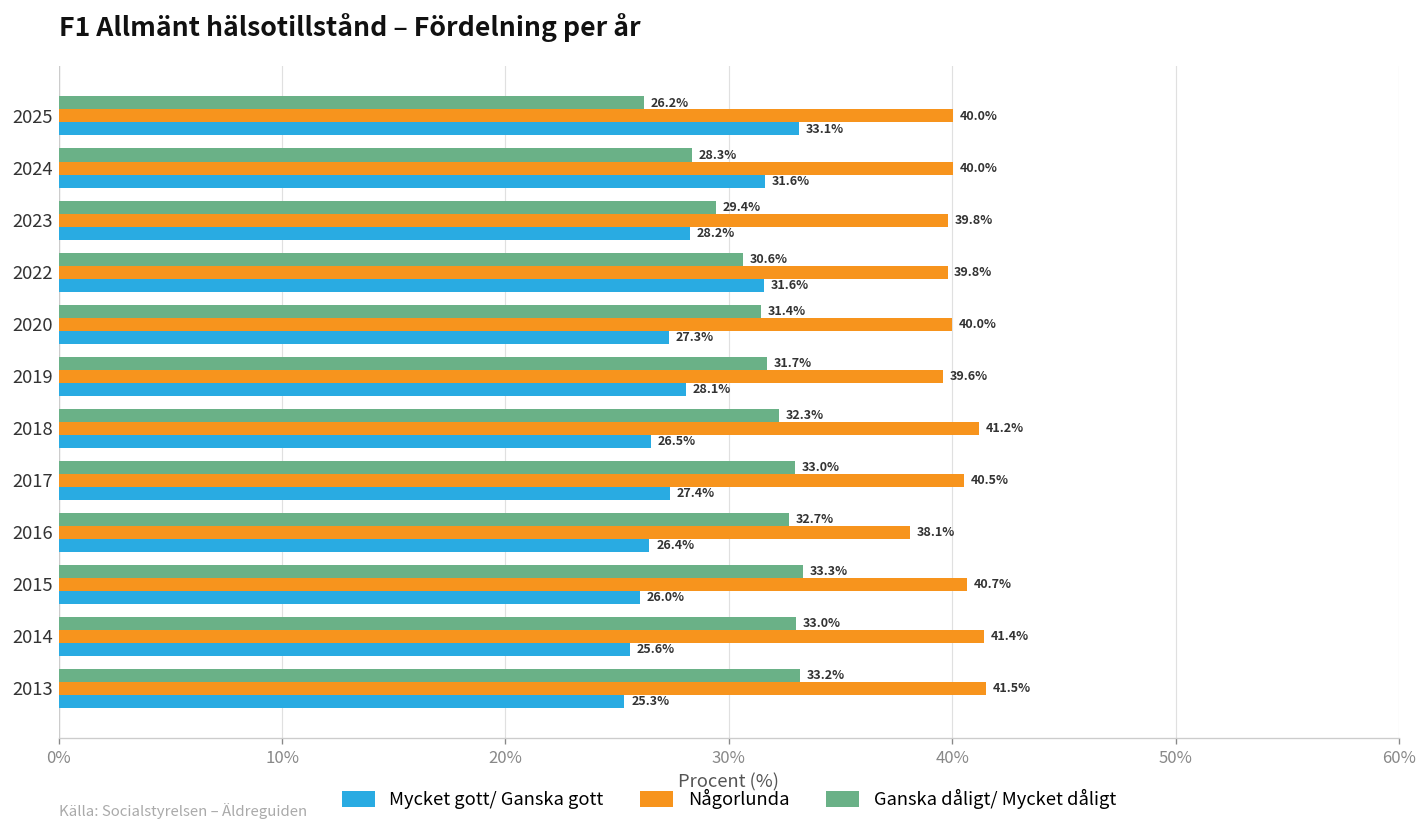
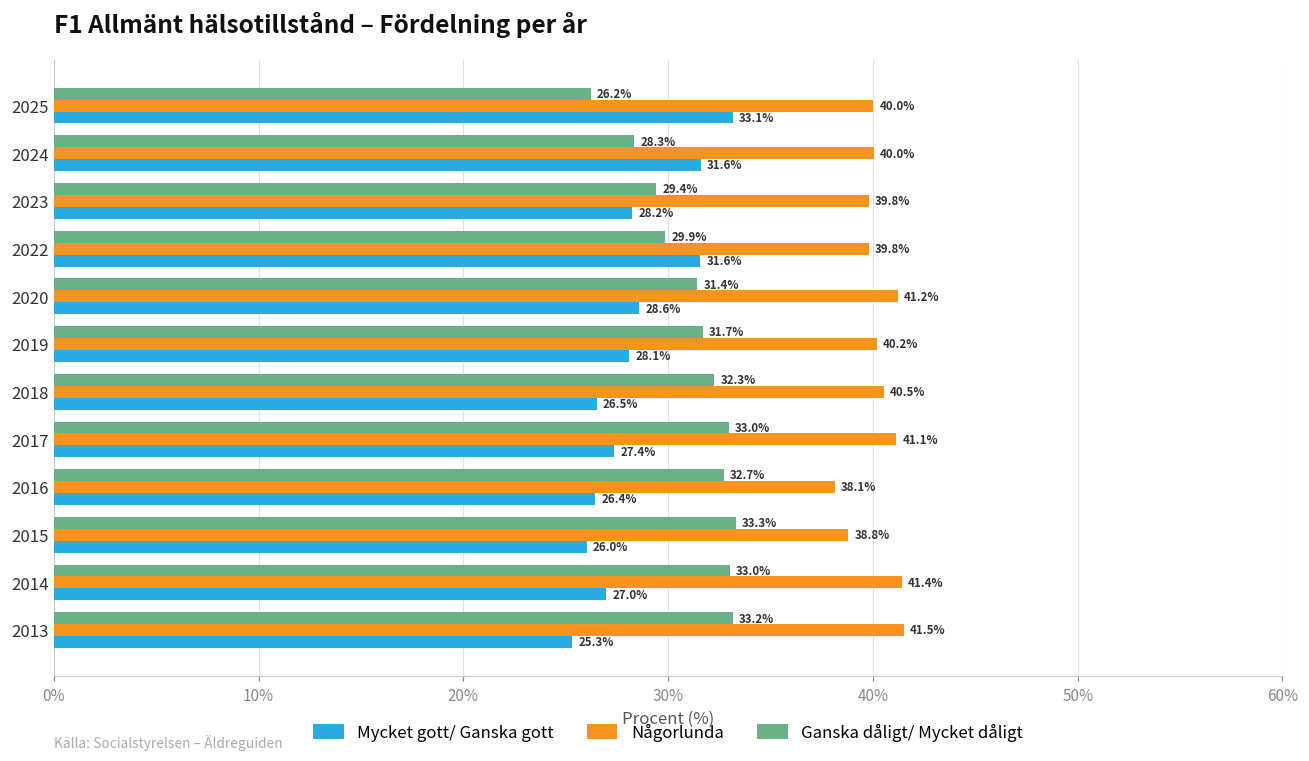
Ganska dåligt/ Mycket dåligt, 2022: 30.6% -> 29.9%
Någorlunda, 2020: 40.0% -> 41.2%
Mycket gott/ Ganska gott, 2020: 27.3% -> 28.6%
Någorlunda, 2019: 39.6% -> 40.2%
Någorlunda, 2018: 41.2% -> 40.5%
Någorlunda, 2017: 40.5% -> 41.1%
Någorlunda, 2015: 40.7% -> 38.8%
Mycket gott/ Ganska gott, 2014: 25.6% -> 27.0%
